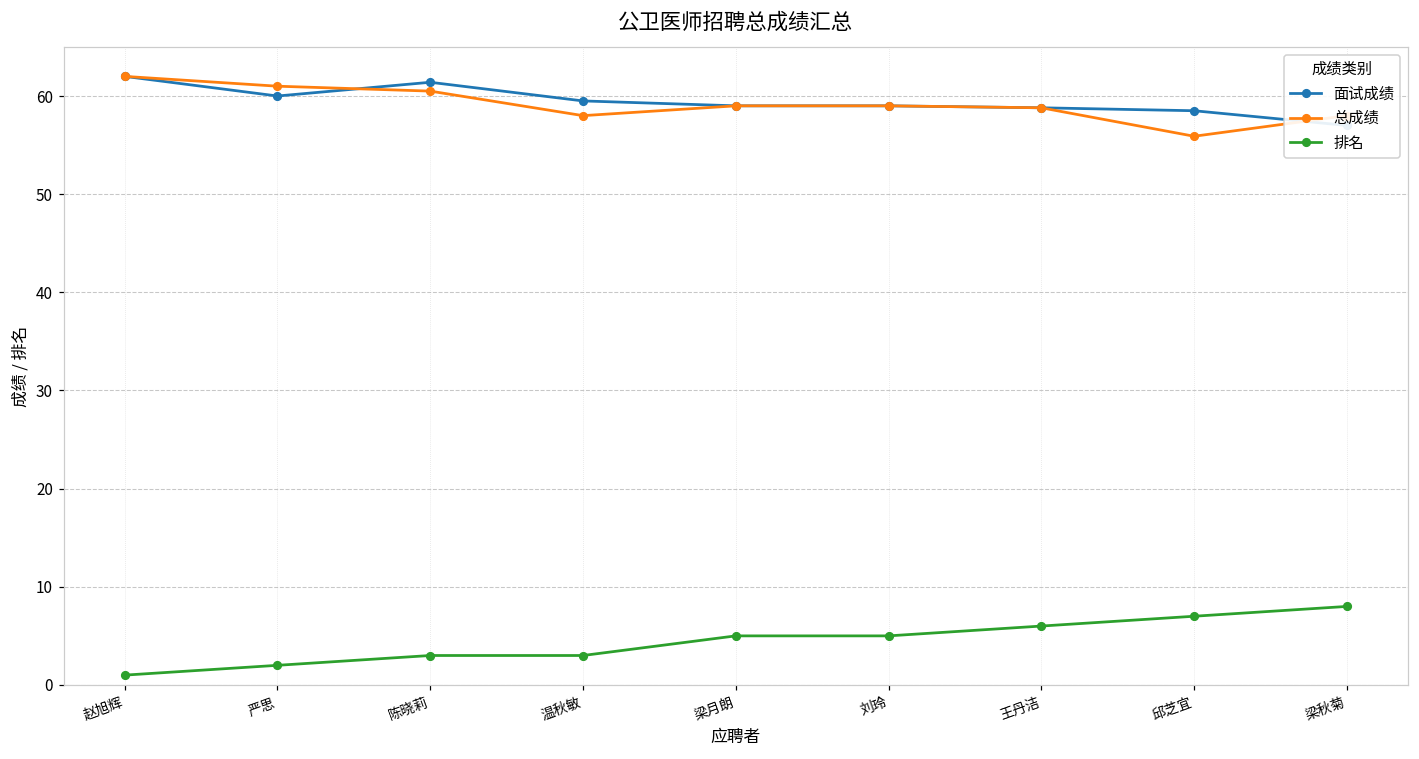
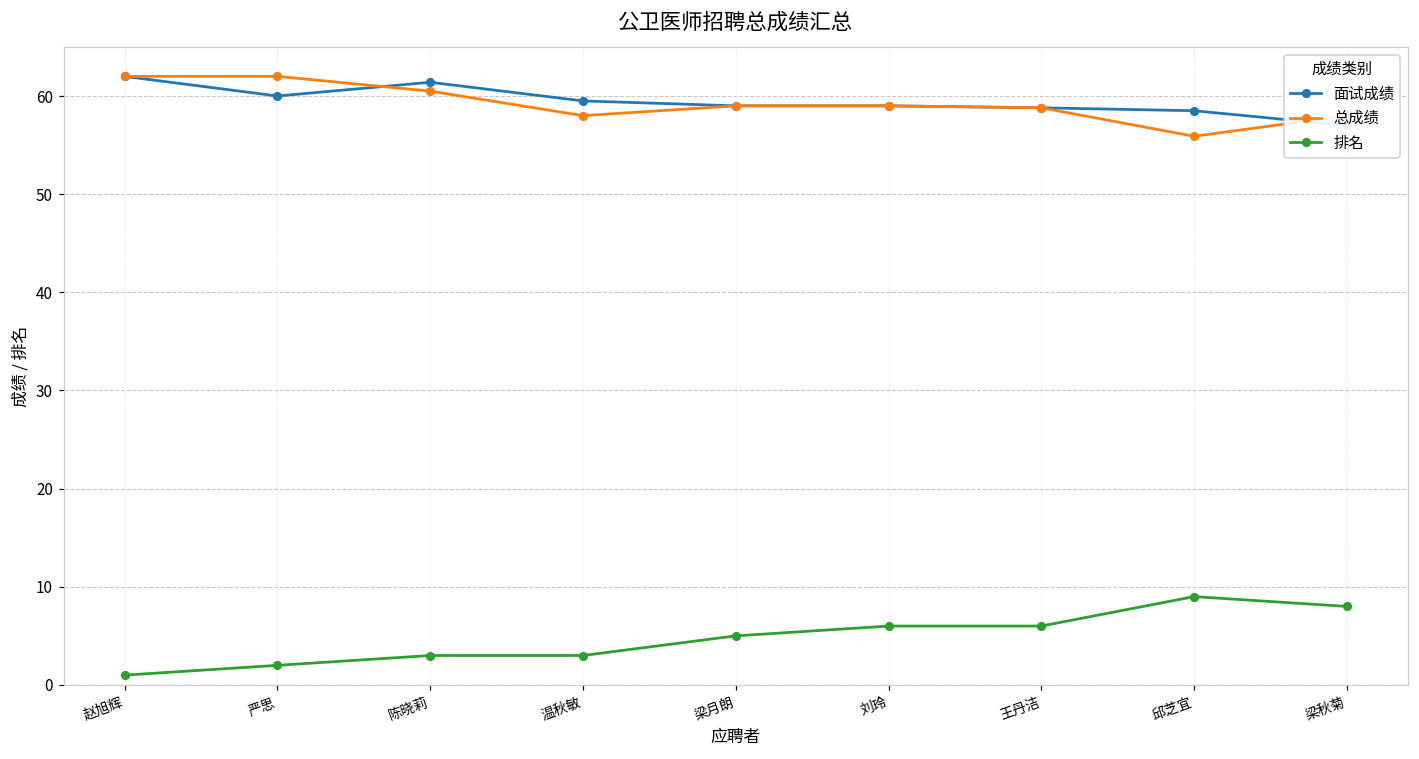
总成绩, 严思: 61 -> 62
排名, 刘玲: 5 -> 6
排名, 邱芝宜: 7 -> 9
